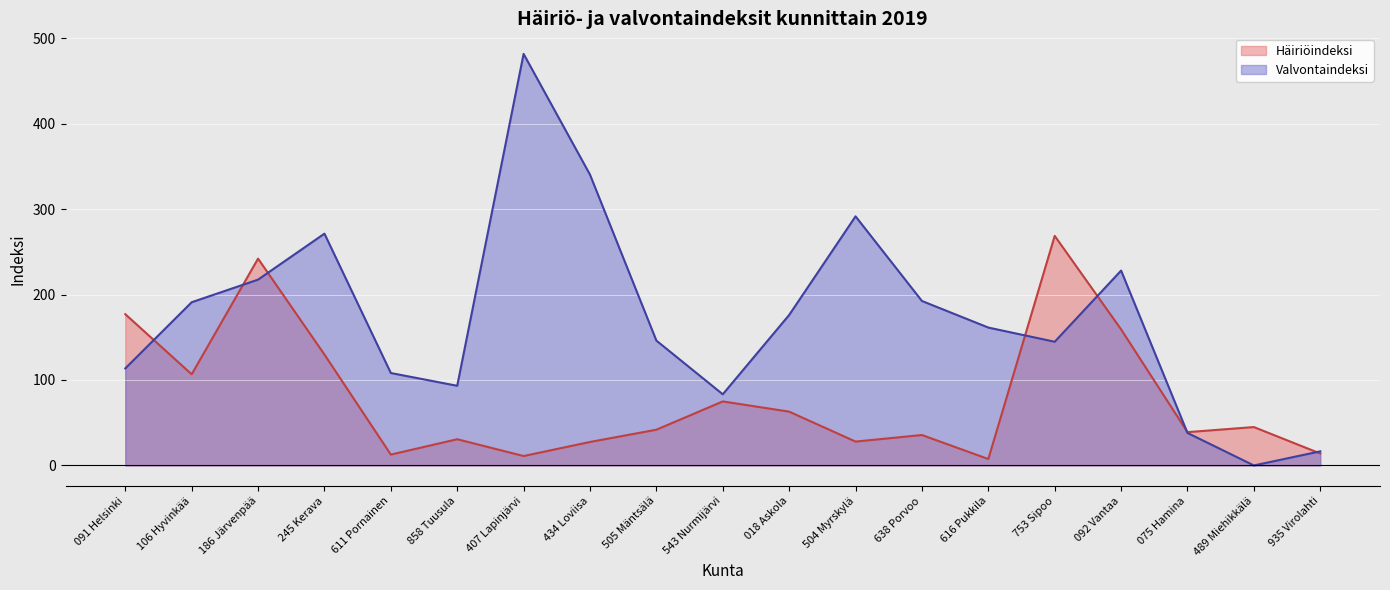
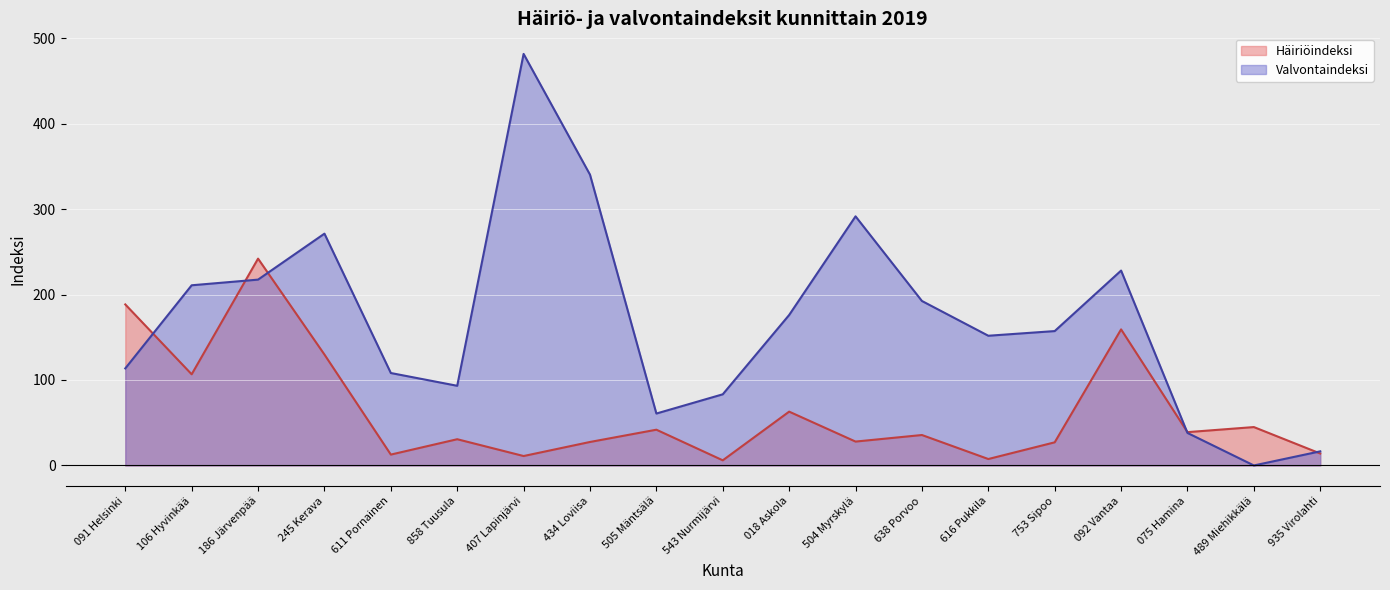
Häiriöindeksi, 091 Helsinki: 180 -> 190
Valvontaindeksi, 106 Hyvinkää: 190 -> 210
Valvontaindeksi, 505 Mäntsälä: 150 -> 60
Häiriöindeksi, 543 Nurmijärvi: 70 -> 10
Valvontaindeksi, 616 Pukkila: 160 -> 150
Häiriöindeksi, 753 Sipoo: 270 -> 30
Valvontaindeksi, 753 Sipoo: 140 -> 160
